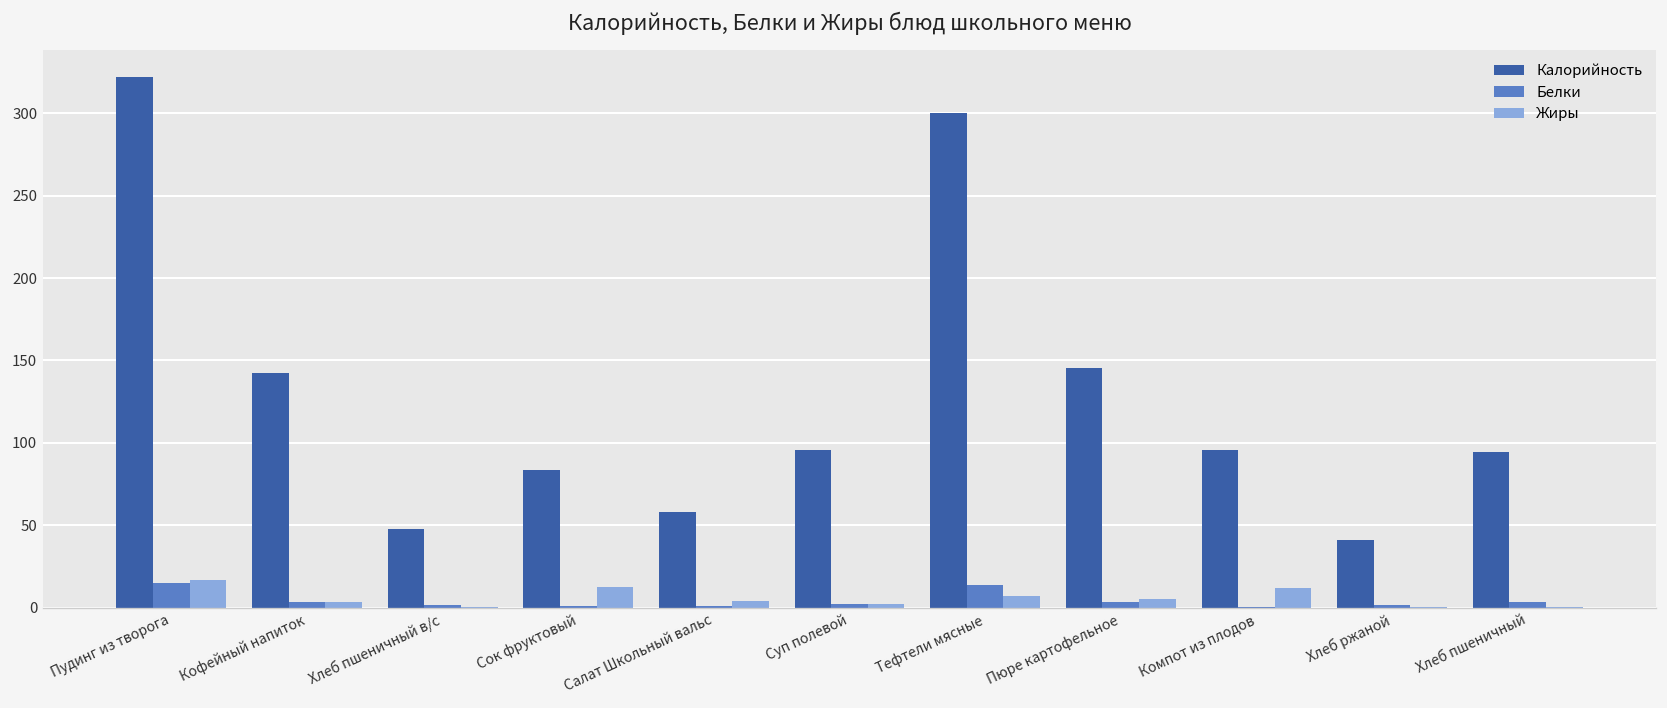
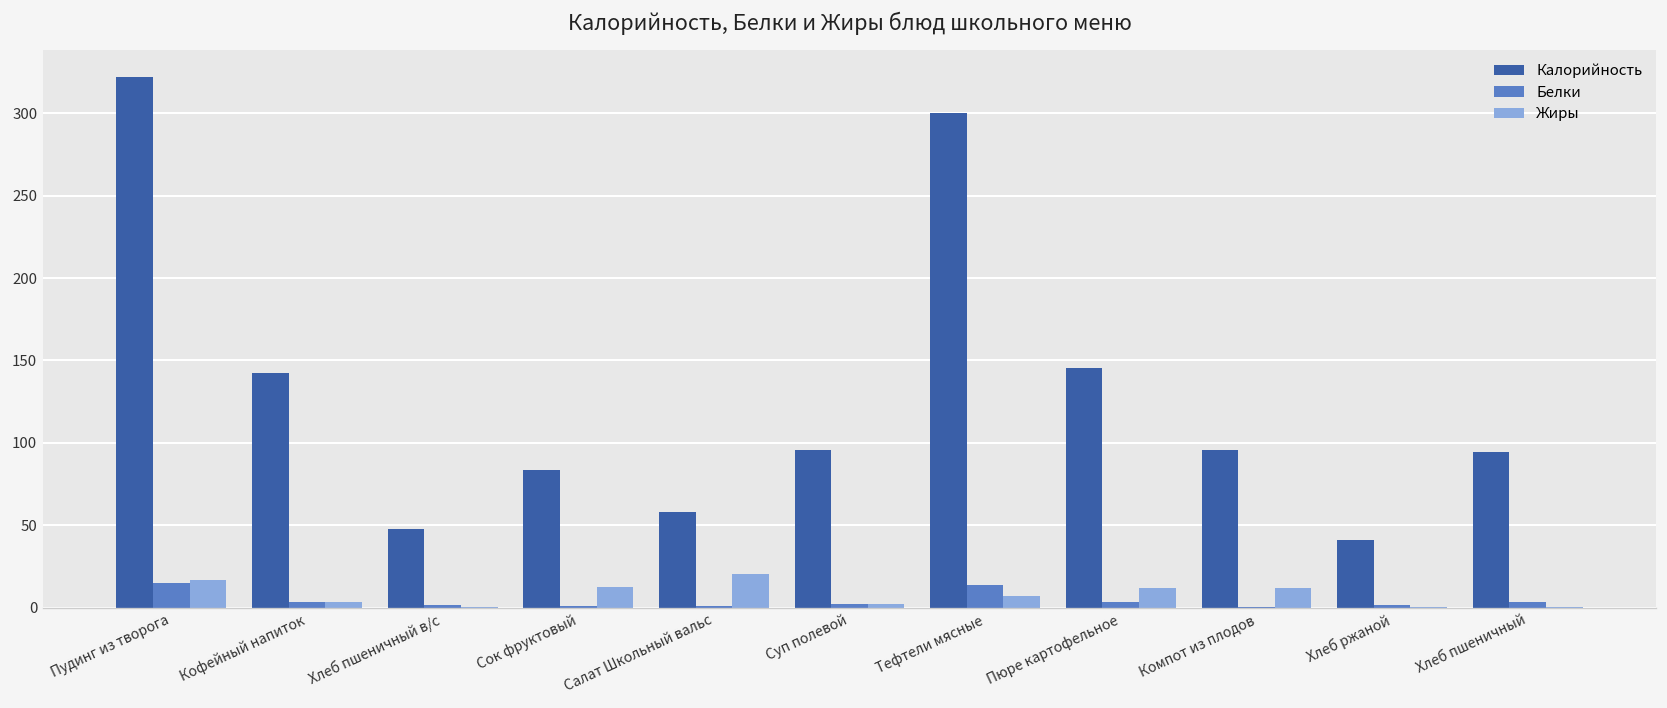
Жиры, Салат Школьный вальс: 4 -> 20
Жиры, Пюре картофельное: 5 -> 12
